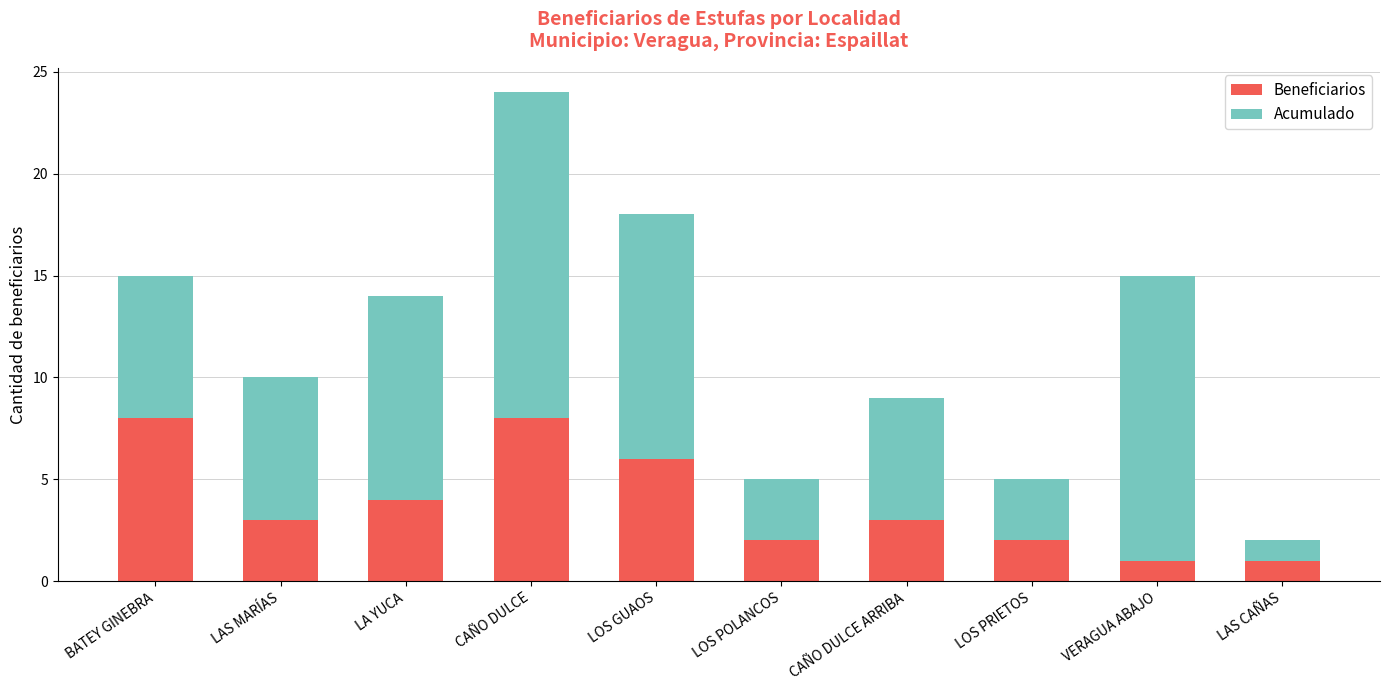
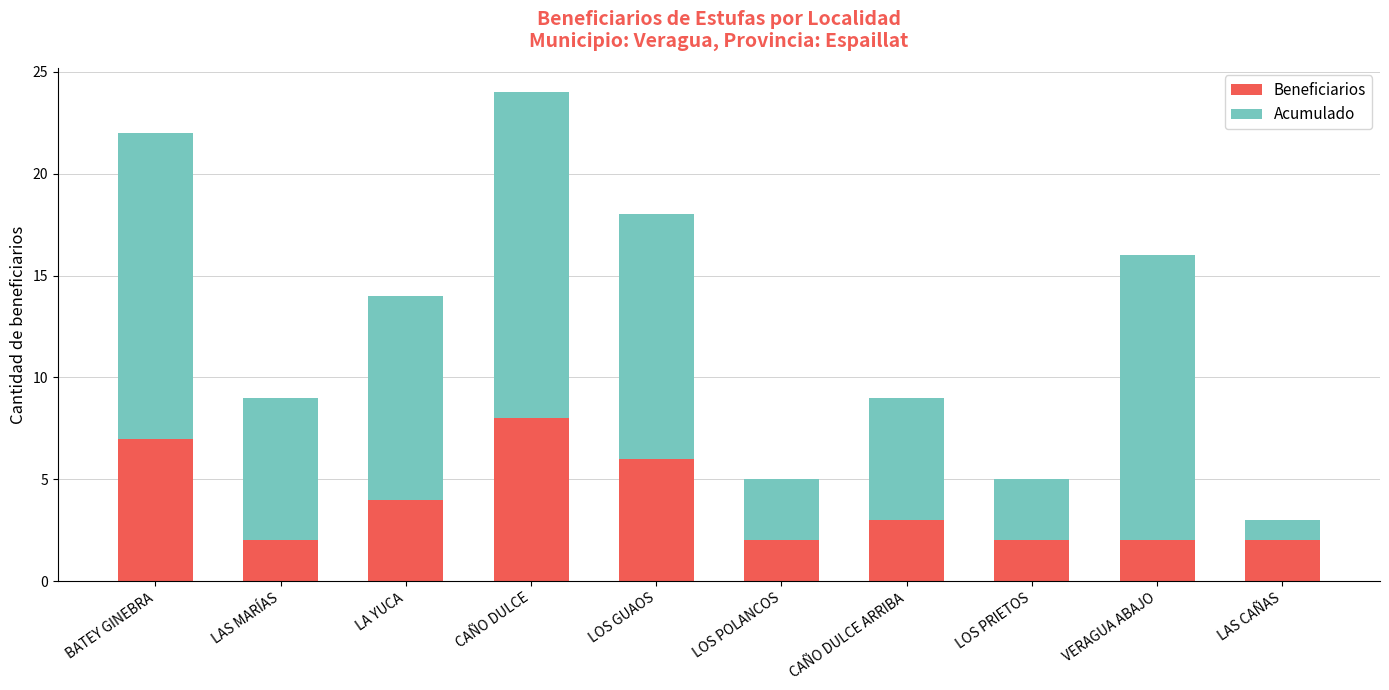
Beneficiarios, BATEY GINEBRA: 8 -> 7
Acumulado, BATEY GINEBRA: 7 -> 15
Beneficiarios, LAS MARÍAS: 3 -> 2
Beneficiarios, VERAGUA ABAJO: 1 -> 2
Beneficiarios, LAS CAÑAS: 1 -> 2
